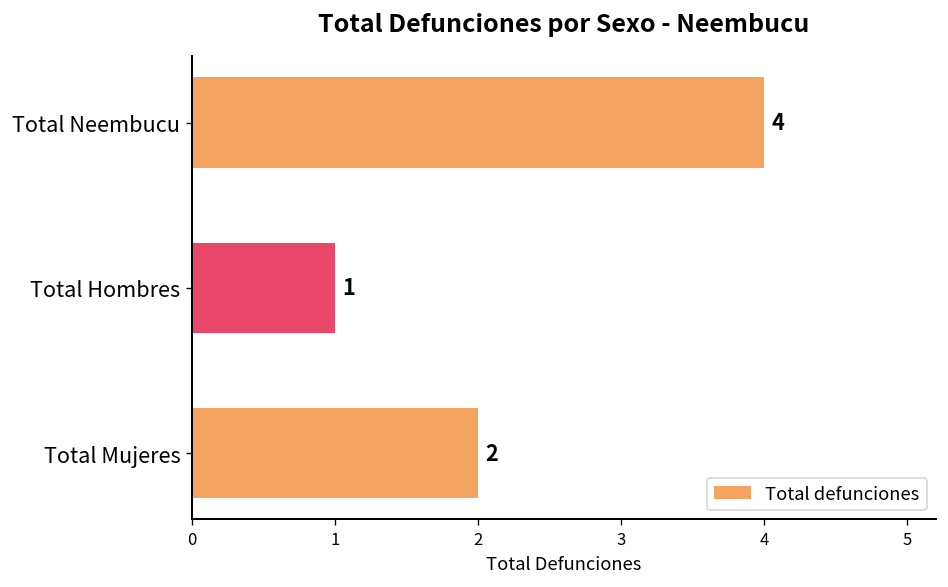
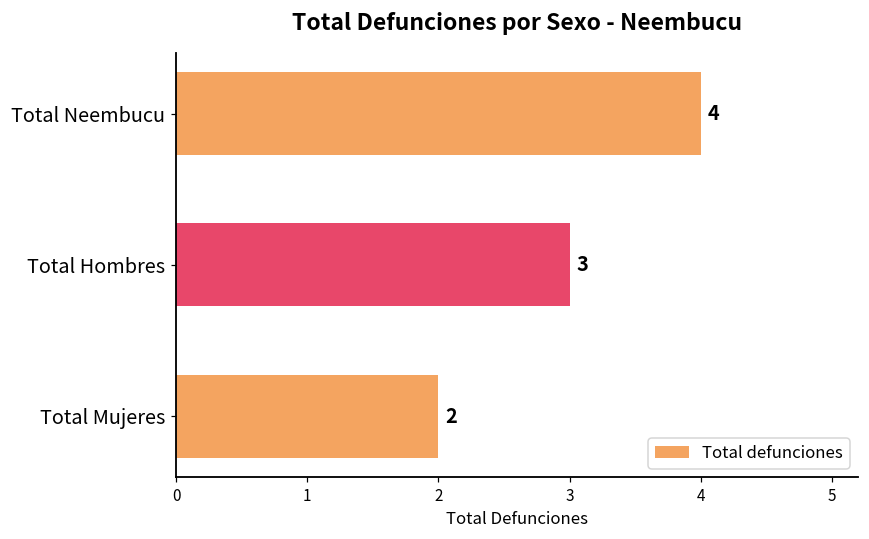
Total Hombres: 1 -> 3
